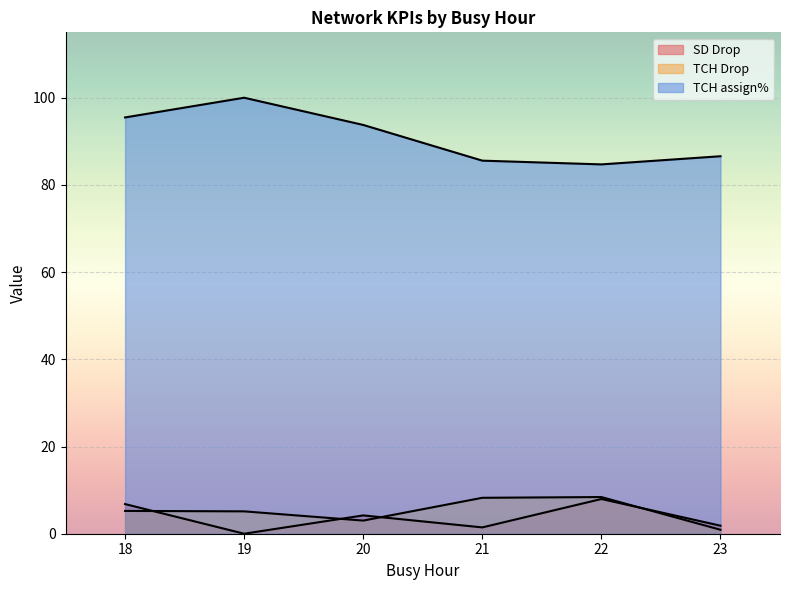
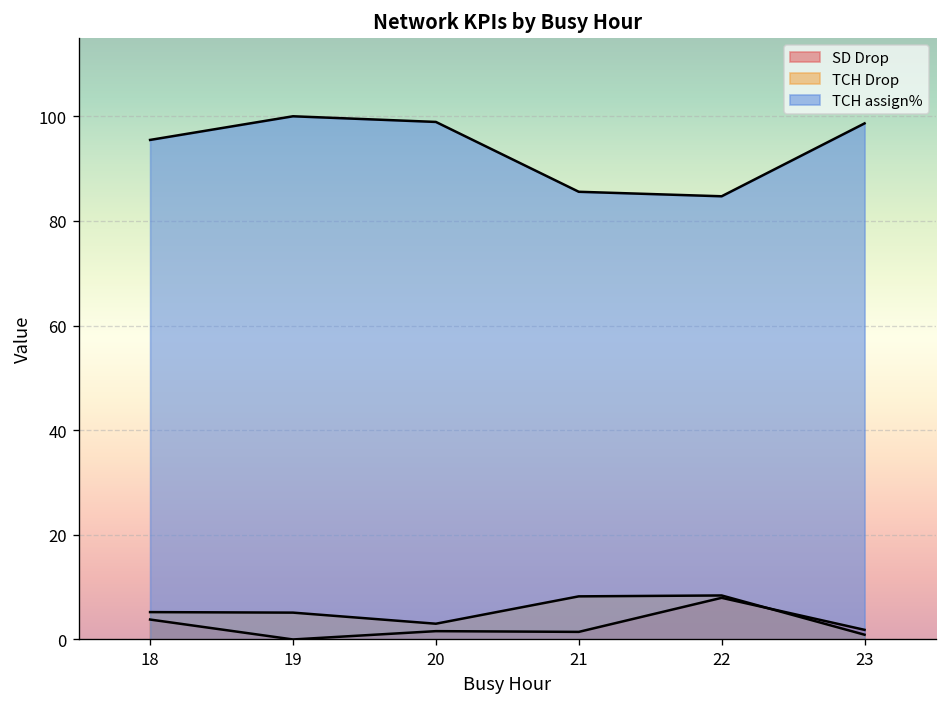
SD Drop, 18: 7 -> 4
SD Drop, 20: 4 -> 2
TCH assign%, 20: 94 -> 99
TCH assign%, 23: 87 -> 99
